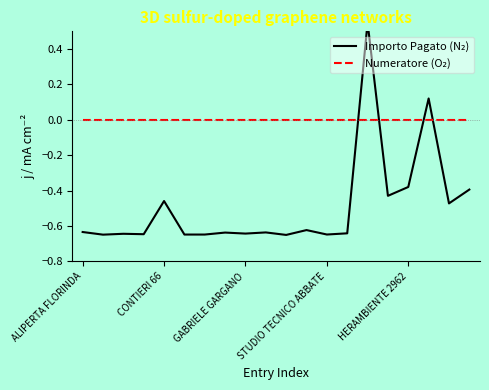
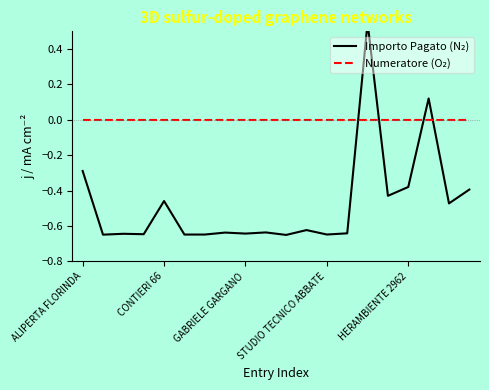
Importo Pagato (N₂), ALIPERTA FLORINDA: -0.63 -> -0.29
